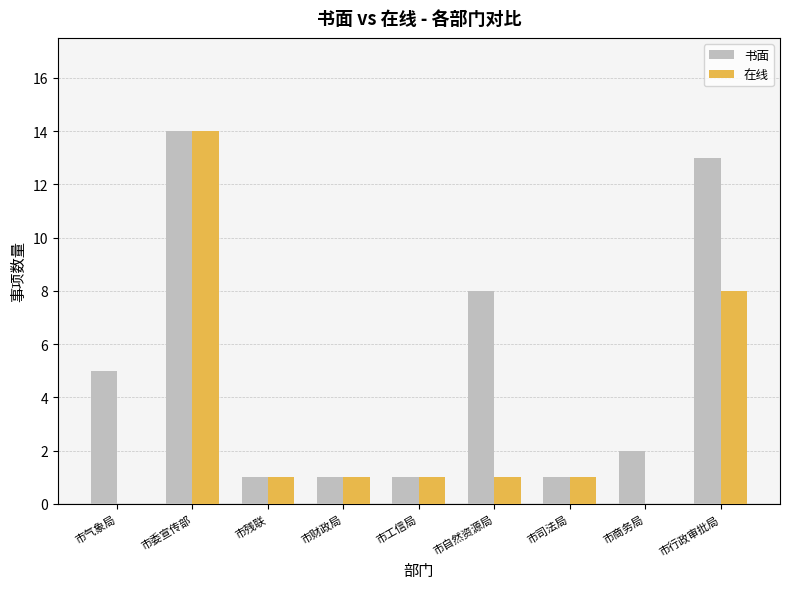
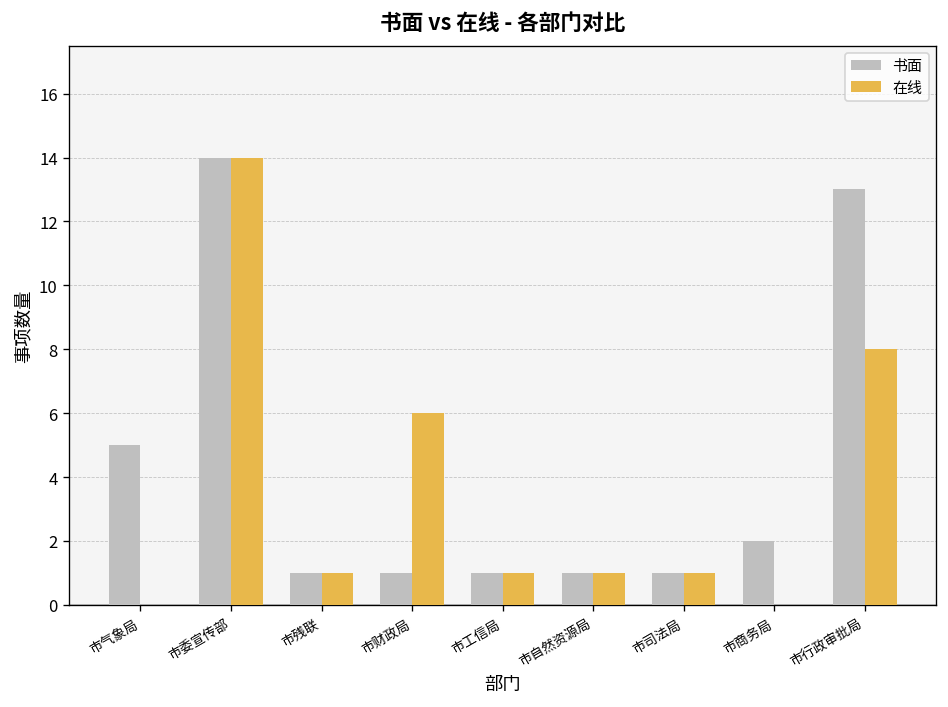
在线, 市财政局: 1 -> 6
书面, 市自然资源局: 8 -> 1
